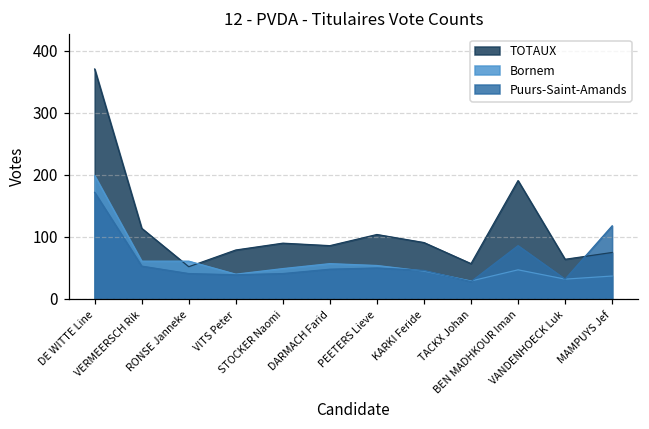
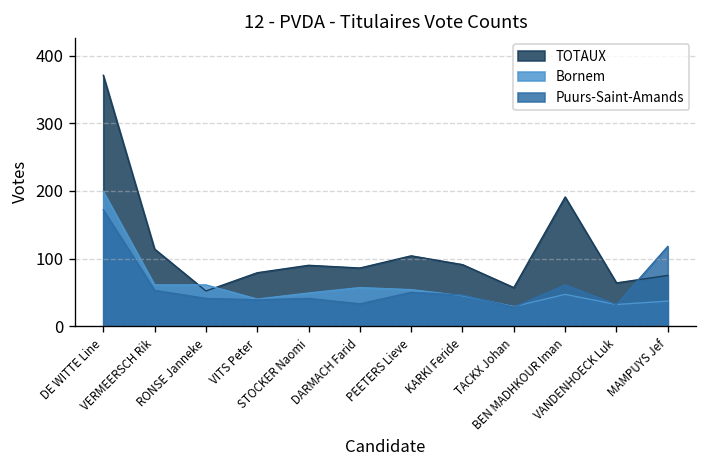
Puurs-Saint-Amands, DARMACH Farid: 50 -> 30
Puurs-Saint-Amands, BEN MADHKOUR Iman: 90 -> 60
